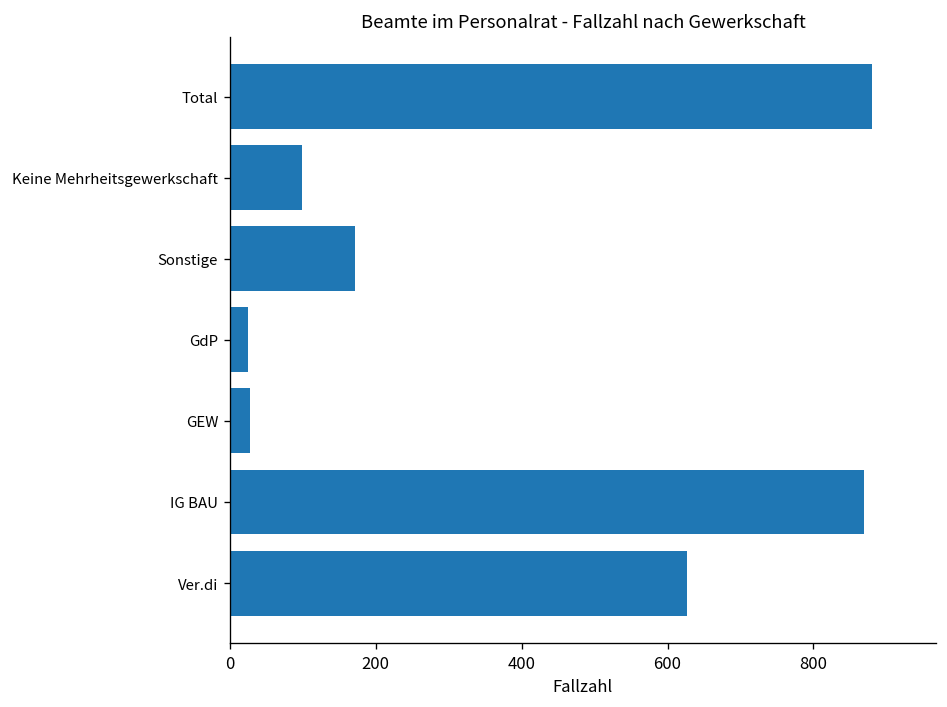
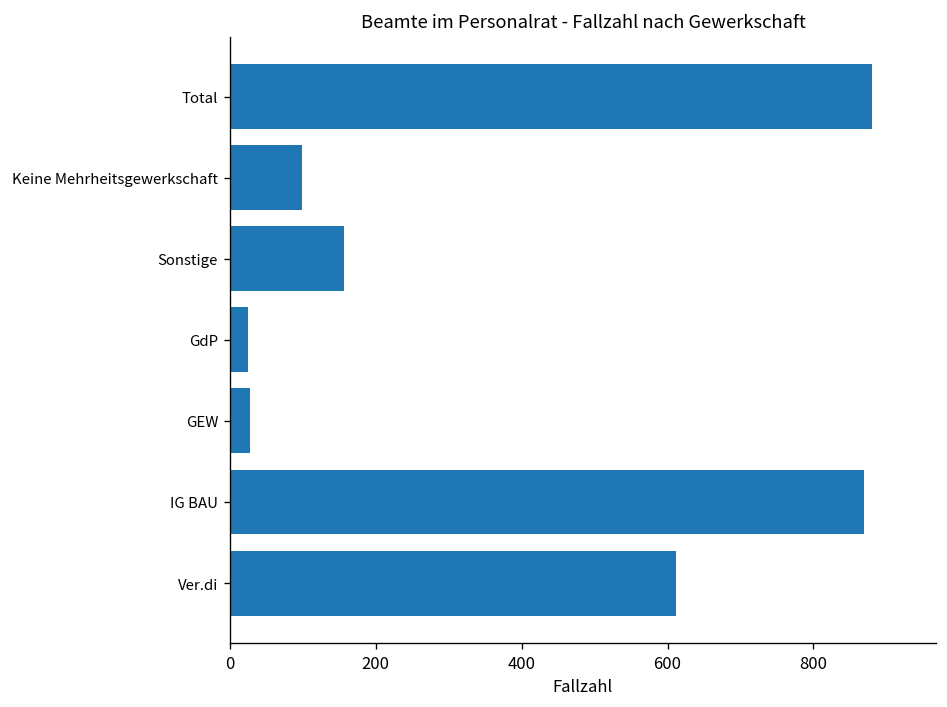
Sonstige: 170 -> 160
Ver.di: 630 -> 610
